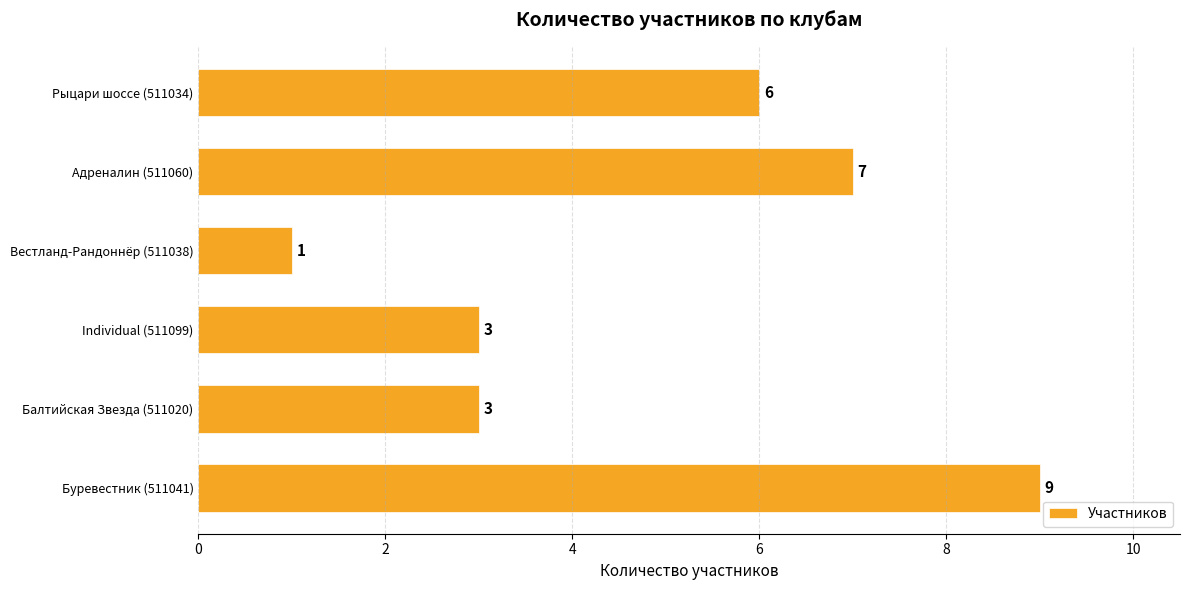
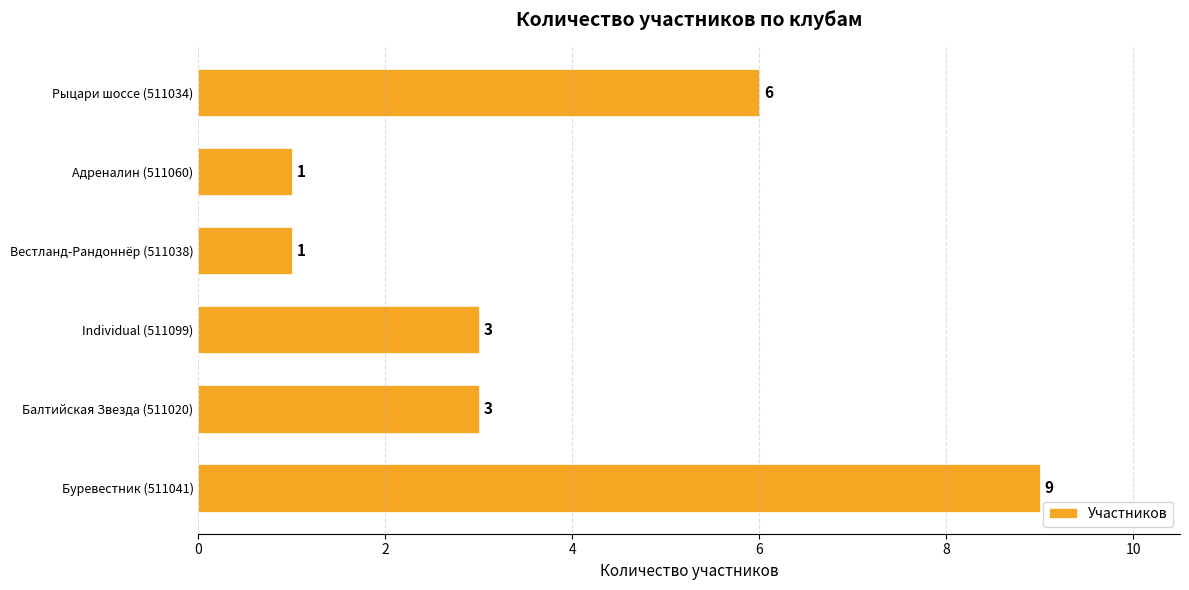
Адреналин (511060): 7 -> 1
